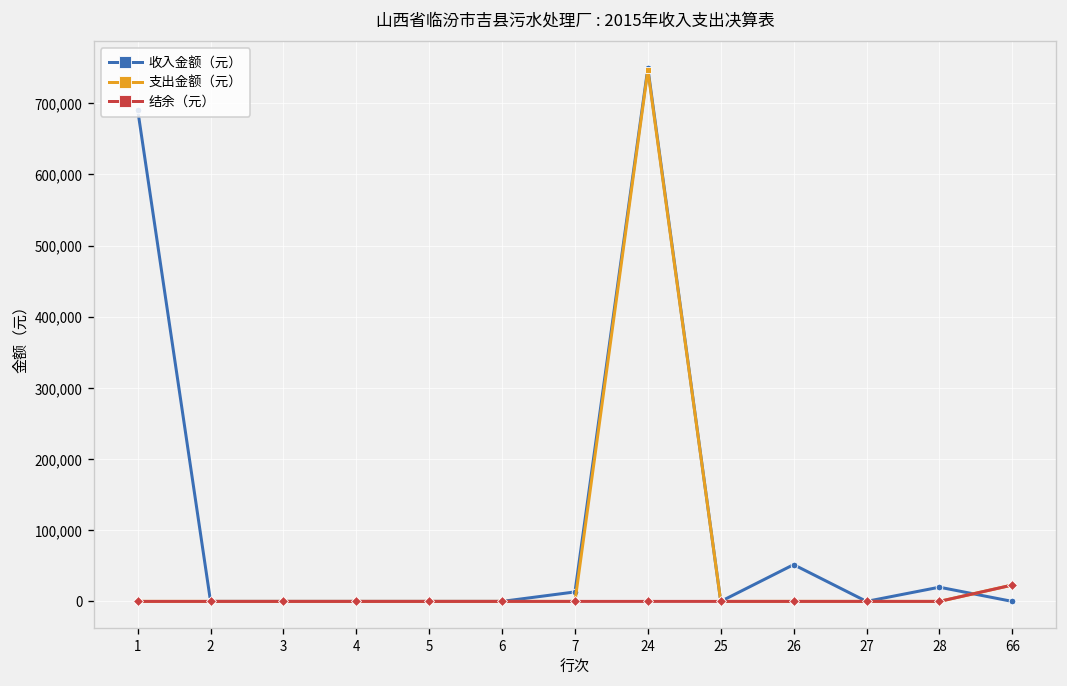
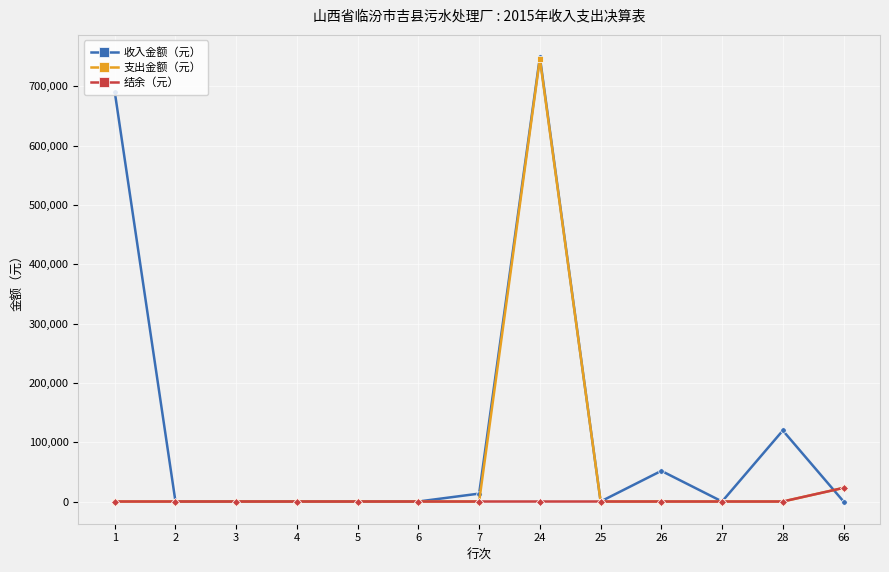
收入金额（元）, 28: 20,000 -> 120,000
